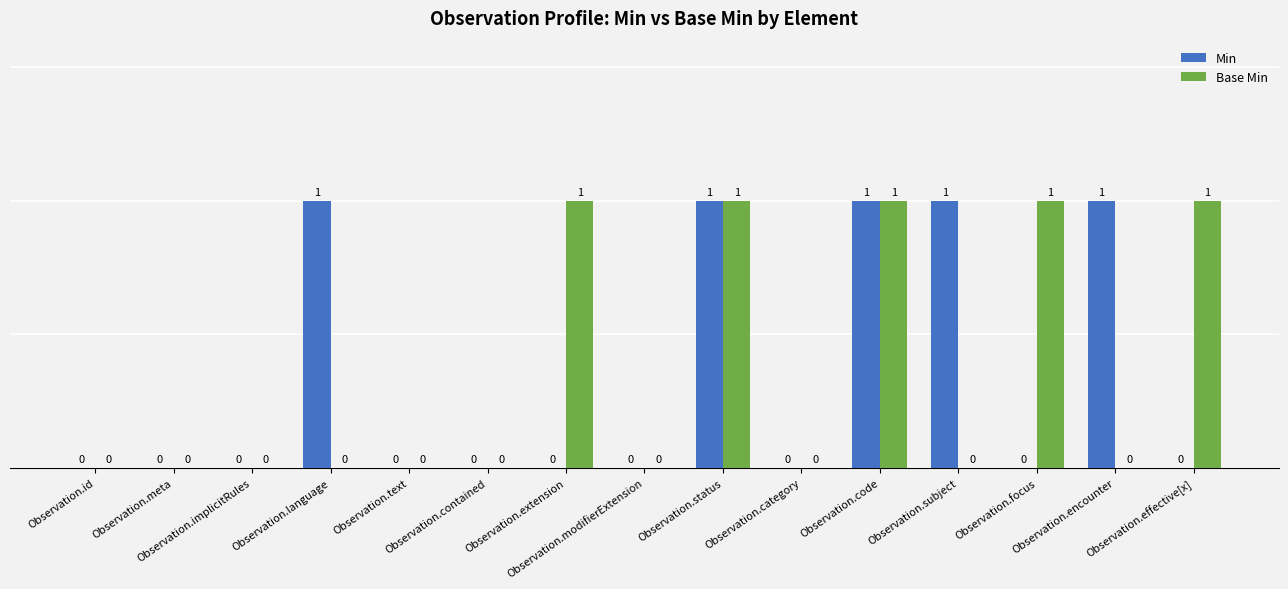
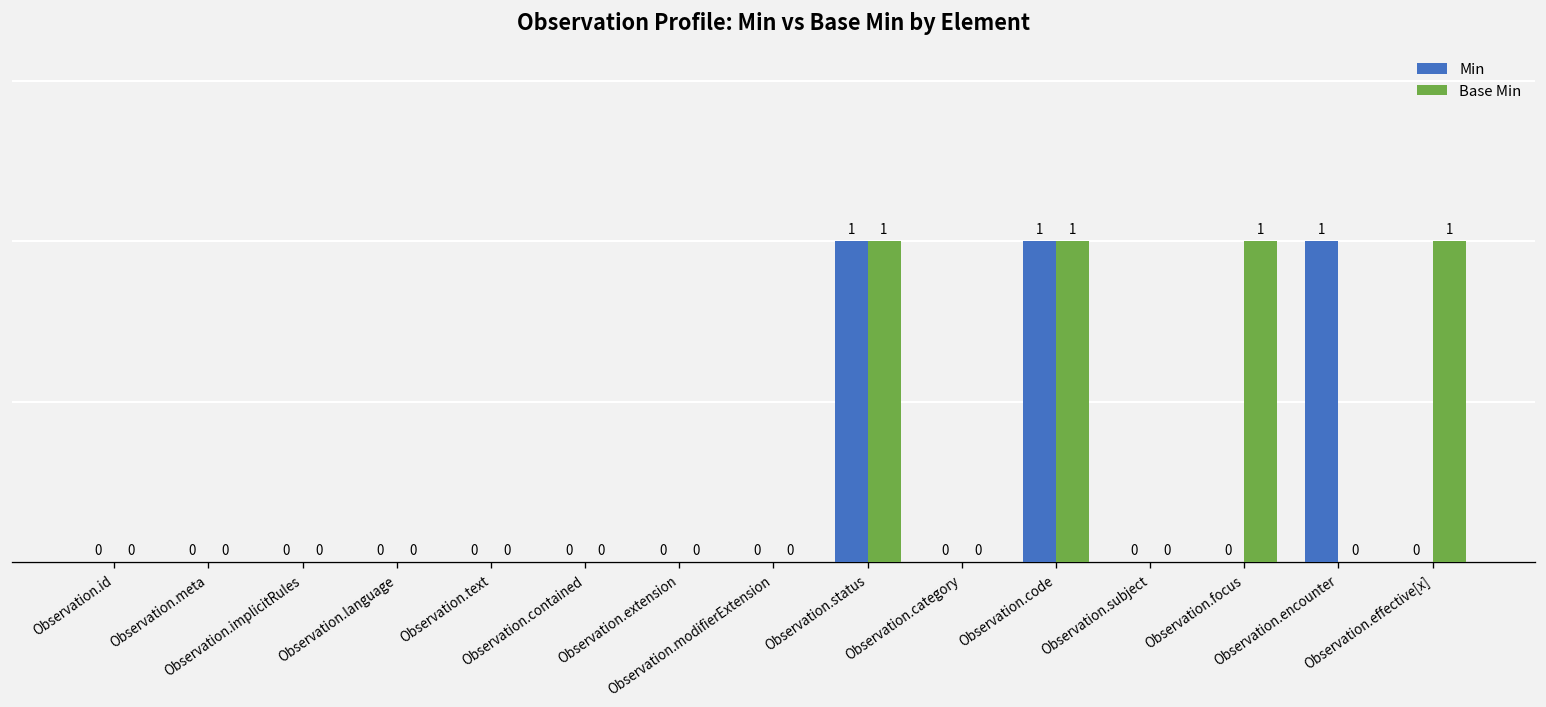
Min, Observation.language: 1 -> 0
Base Min, Observation.extension: 1 -> 0
Min, Observation.subject: 1 -> 0
